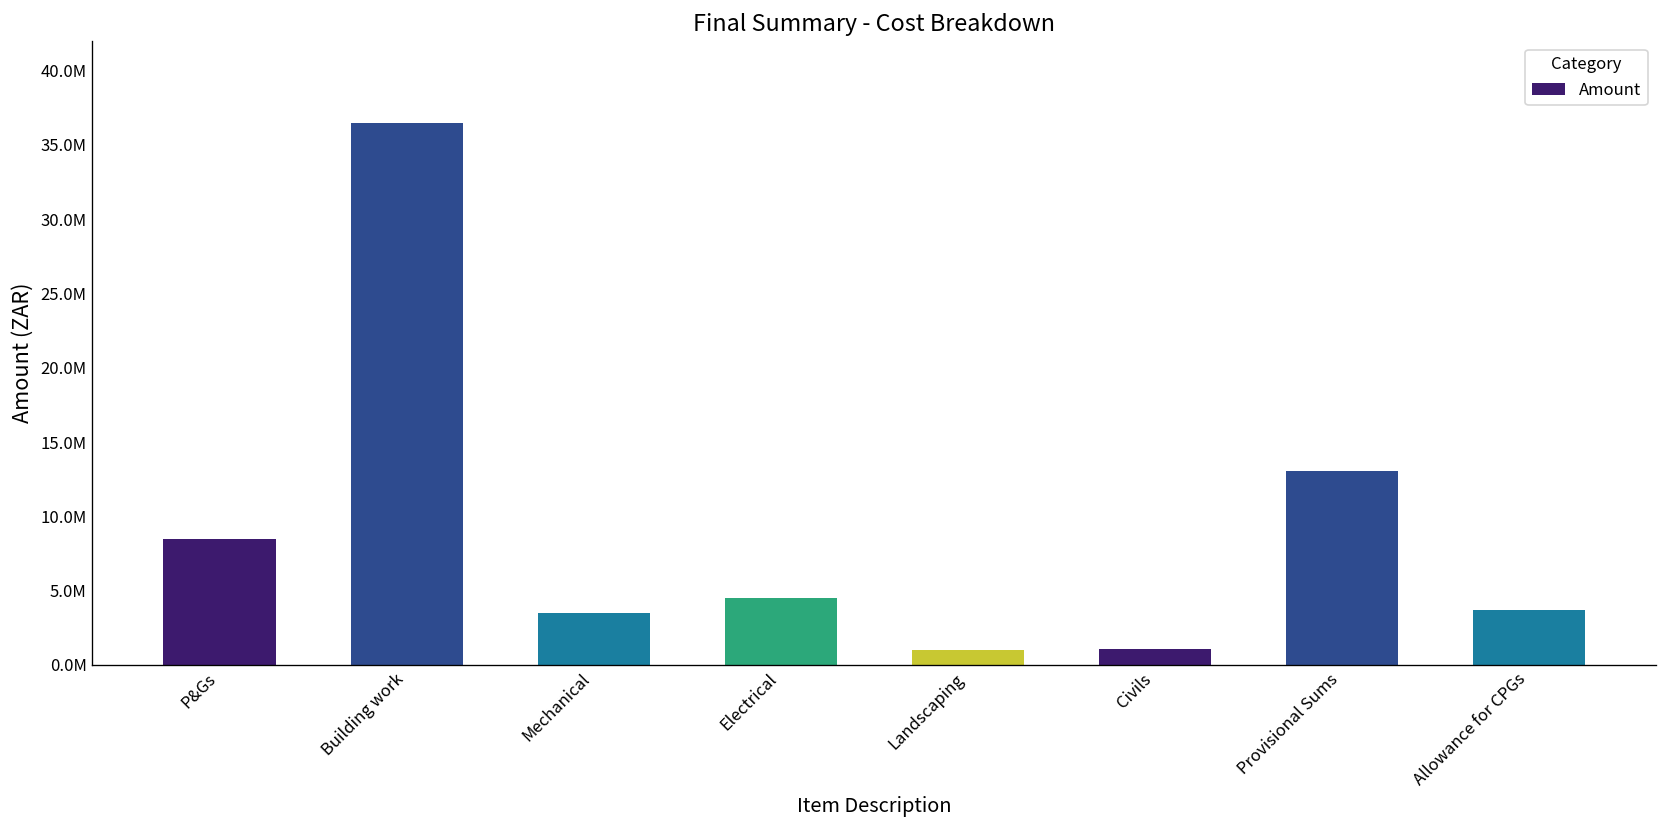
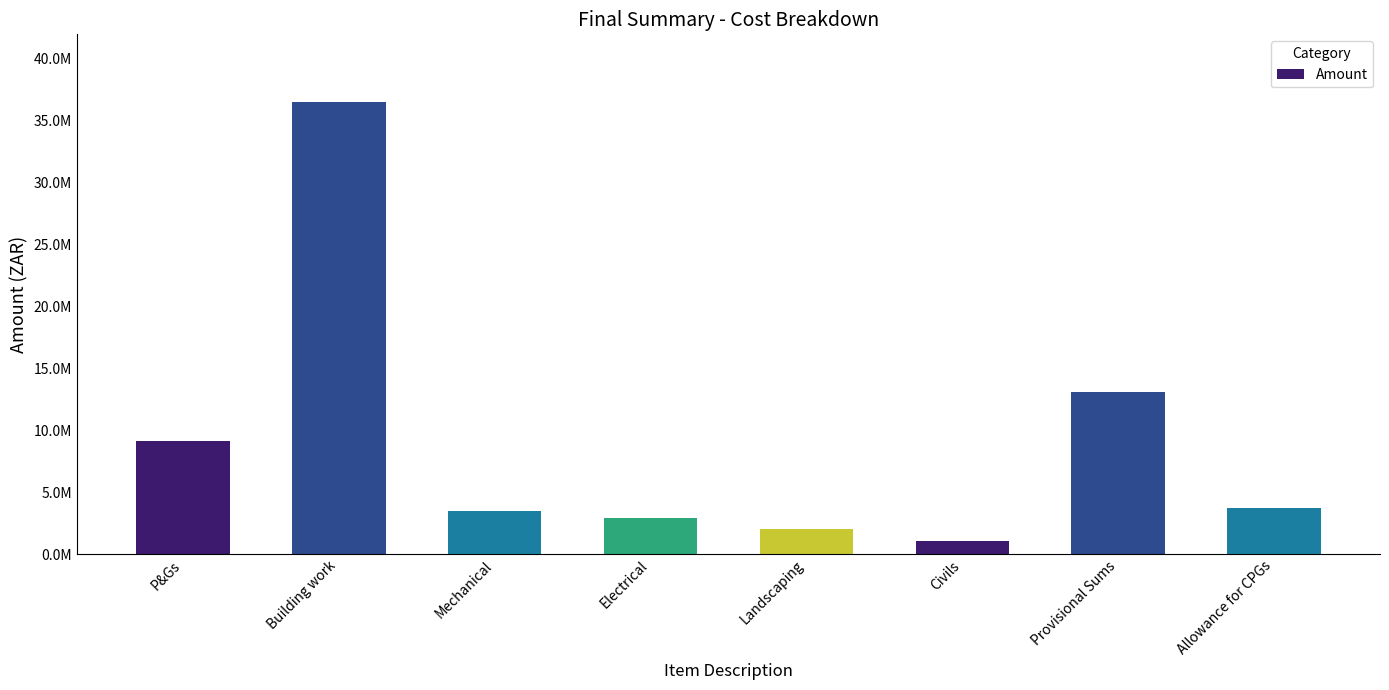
P&Gs: 8500000 -> 9200000
Electrical: 4500000 -> 2900000
Landscaping: 1000000 -> 2000000
